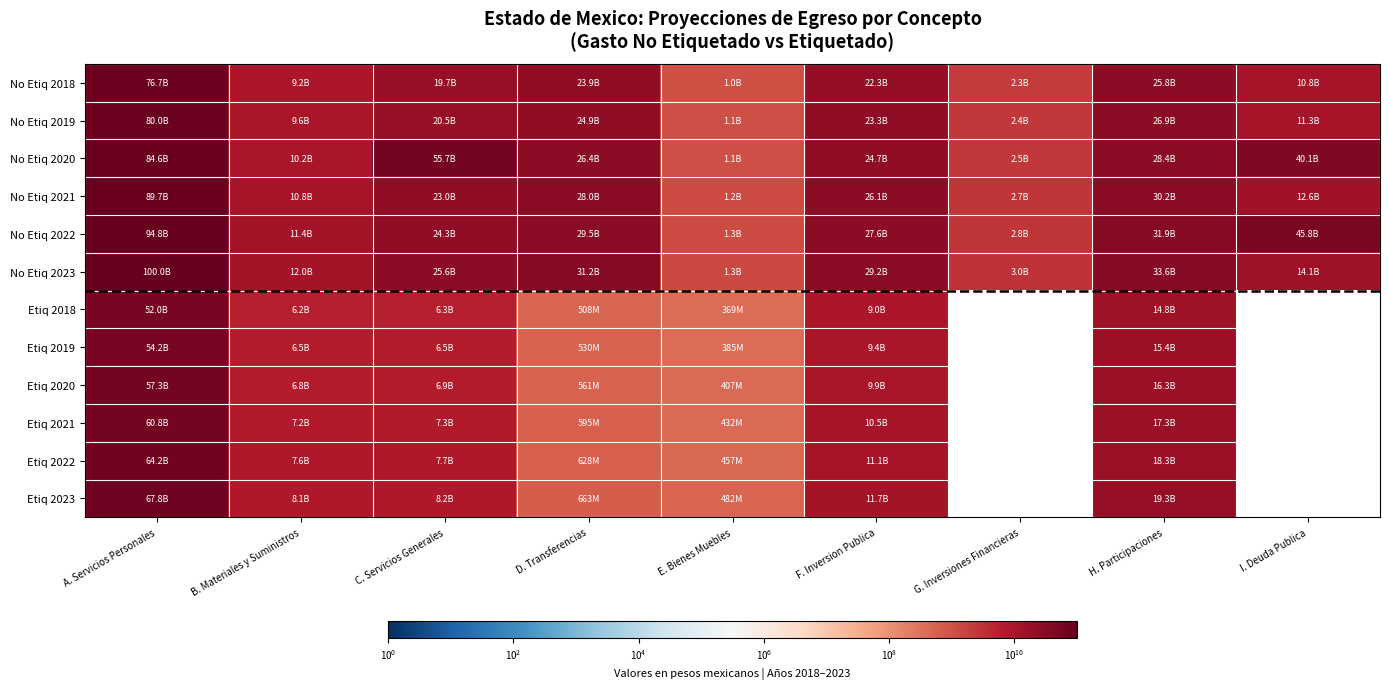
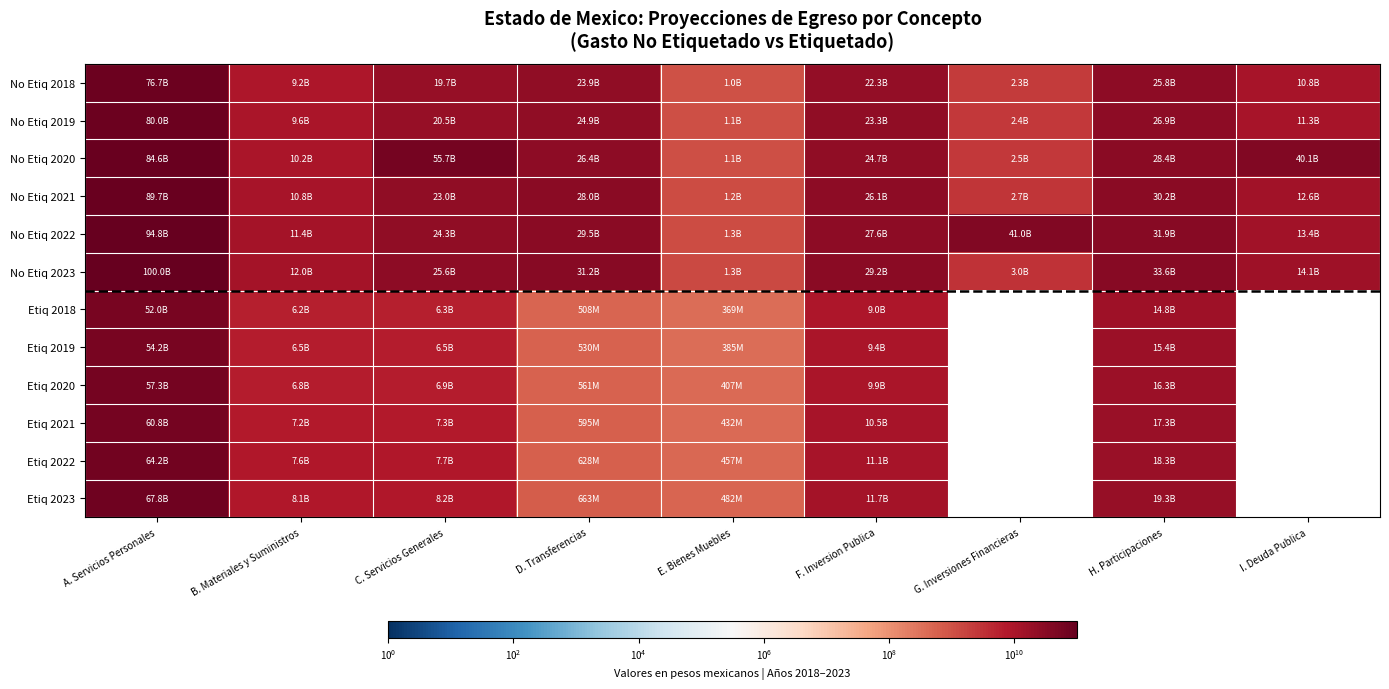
No Etiq 2022, G. Inversiones Financieras: 2.8B -> 41.0B
No Etiq 2022, I. Deuda Publica: 45.8B -> 13.4B
